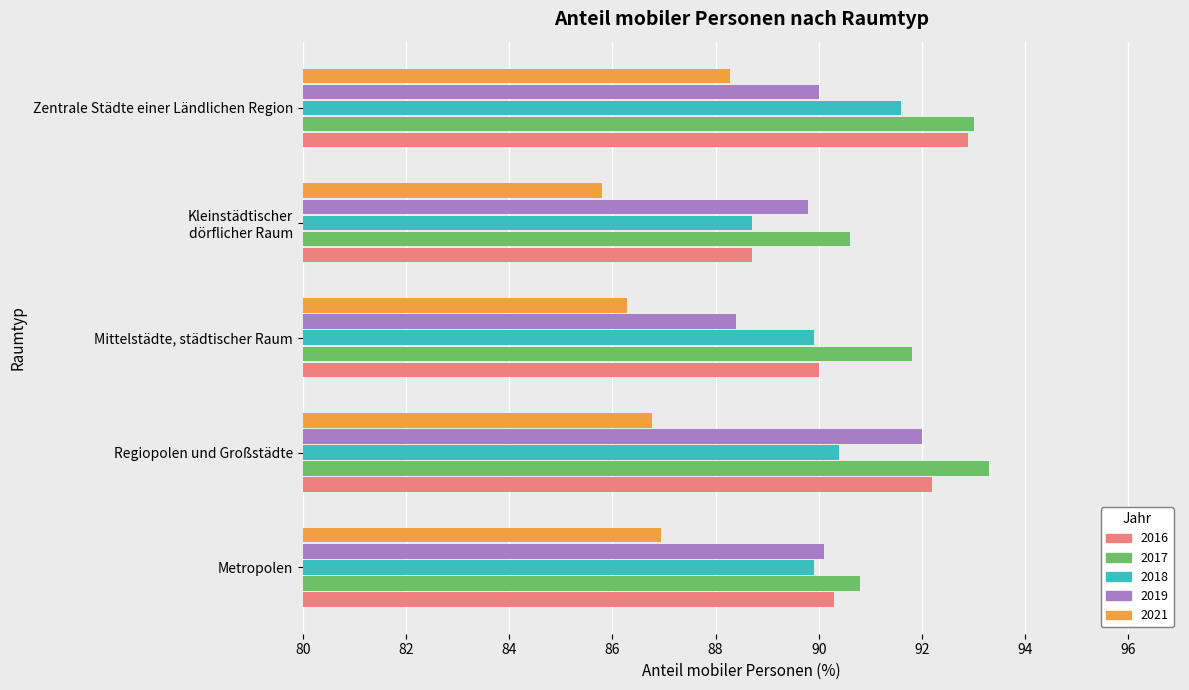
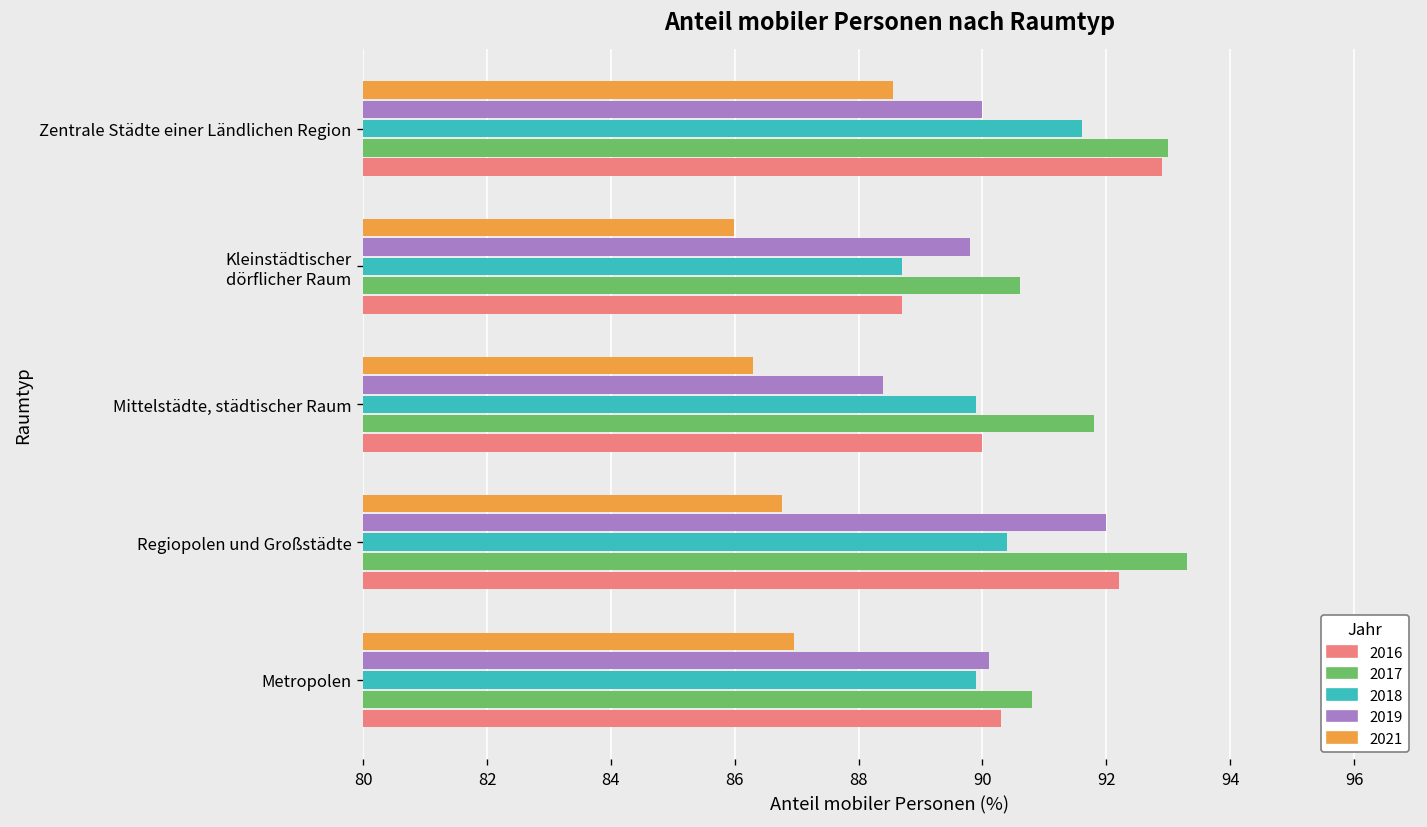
2021, Zentrale Städte einer Ländlichen Region: 88.3 -> 88.6
2021, Kleinstädtischer dörflicher Raum: 85.8 -> 86.0
